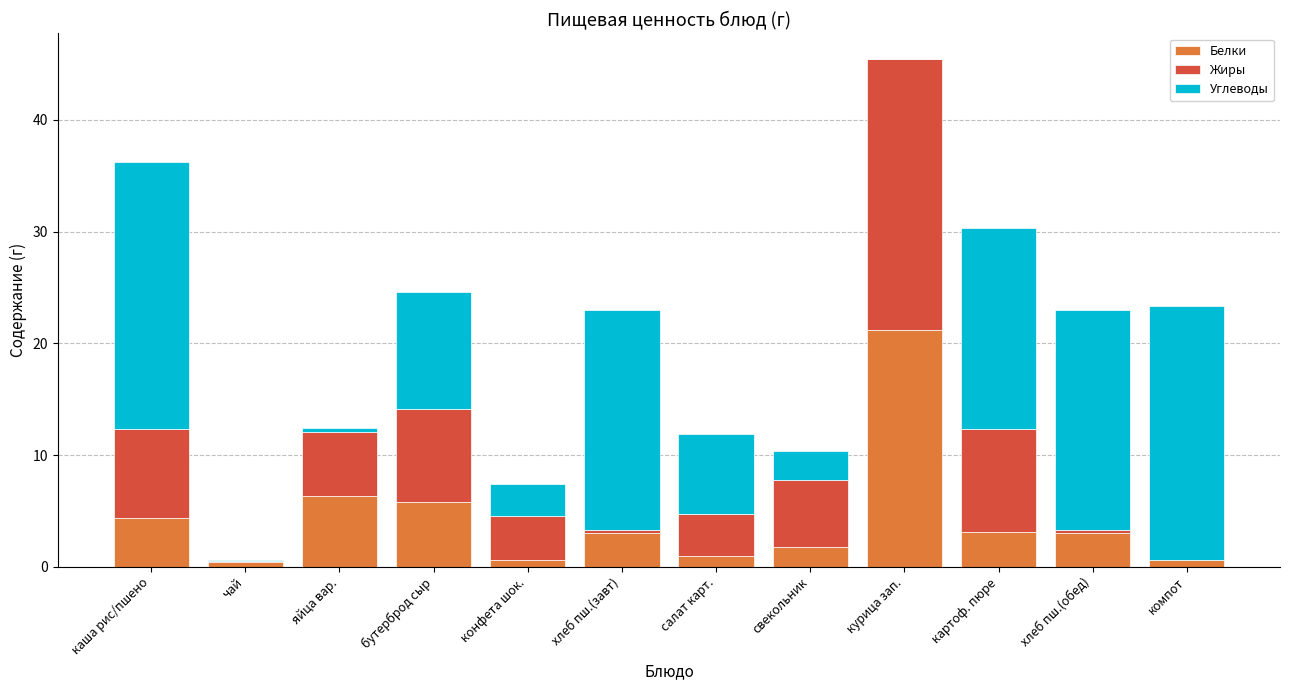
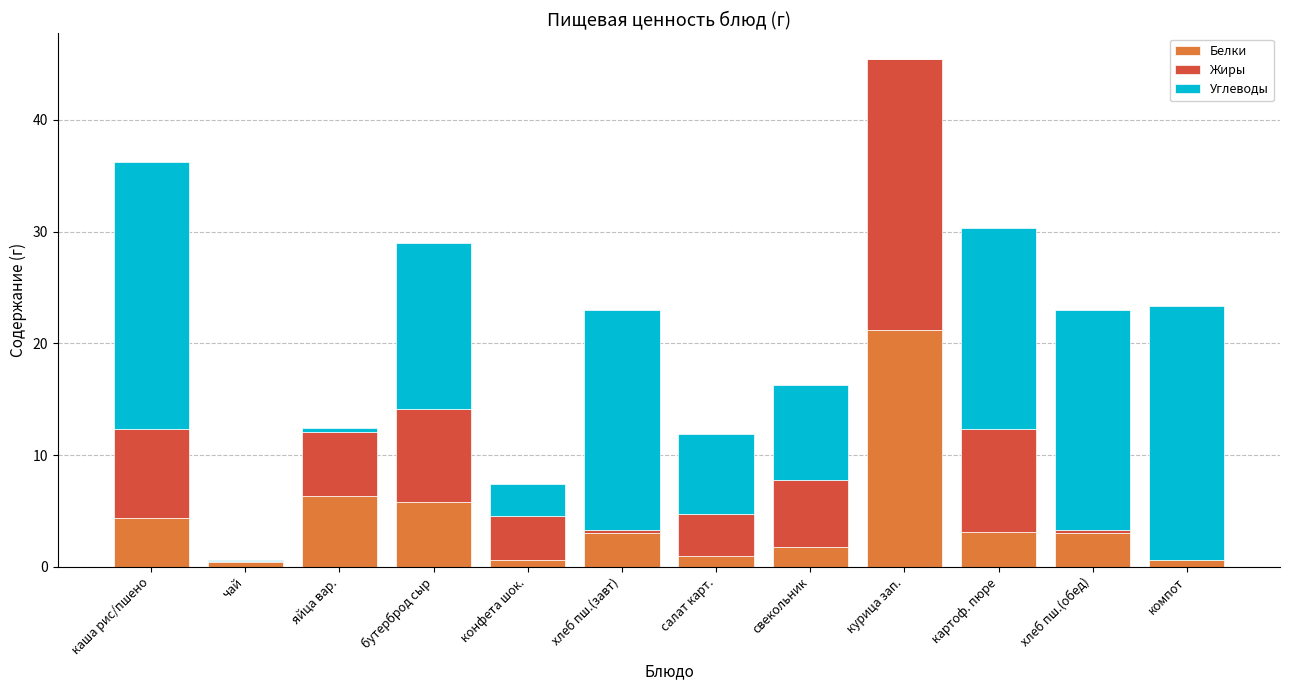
Углеводы, бутерброд сыр: 10.5 -> 14.8
Углеводы, свекольник: 2.6 -> 8.5
